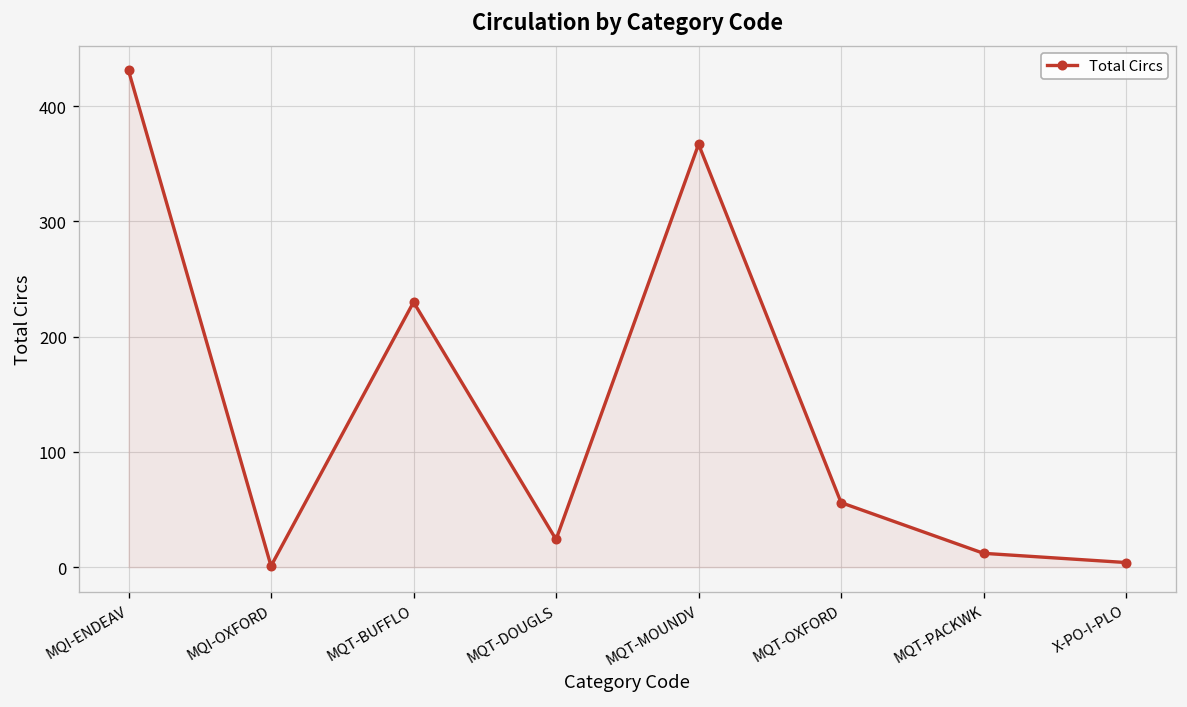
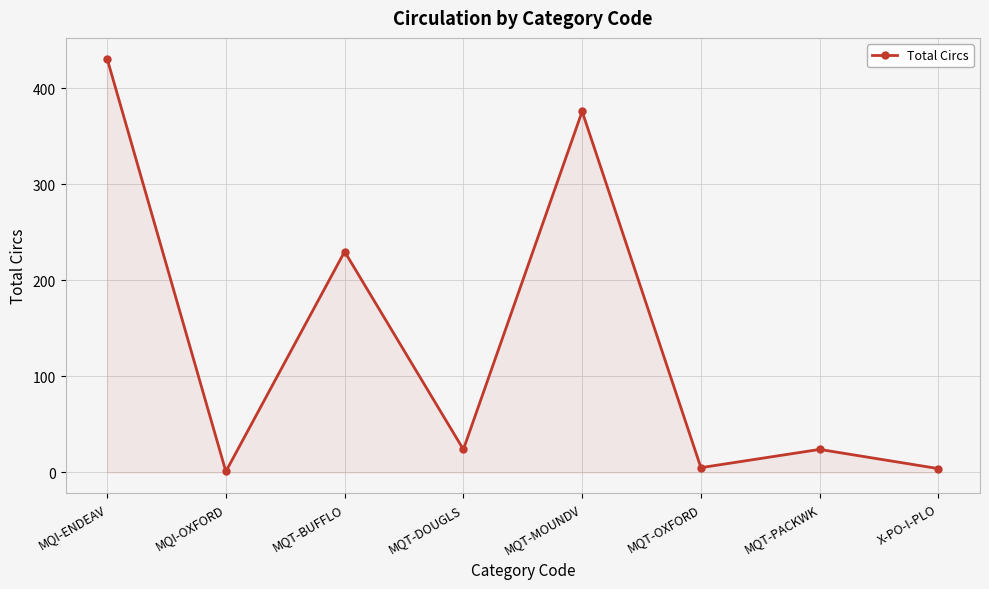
MQT-MOUNDV: 370 -> 380
MQT-OXFORD: 60 -> 10
MQT-PACKWK: 10 -> 20
